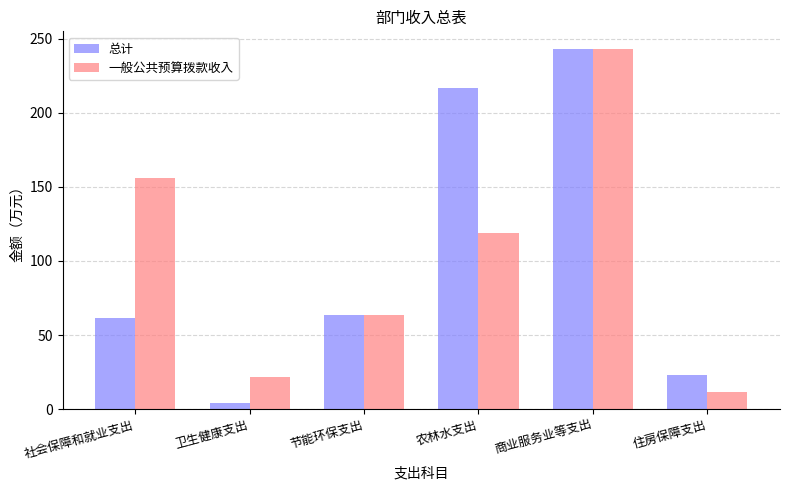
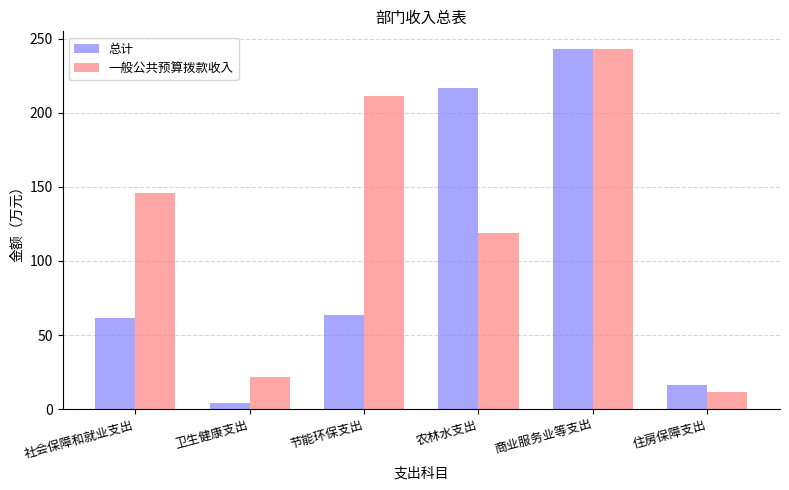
一般公共预算拨款收入, 社会保障和就业支出: 156 -> 146
一般公共预算拨款收入, 节能环保支出: 63 -> 211
总计, 住房保障支出: 23 -> 16
